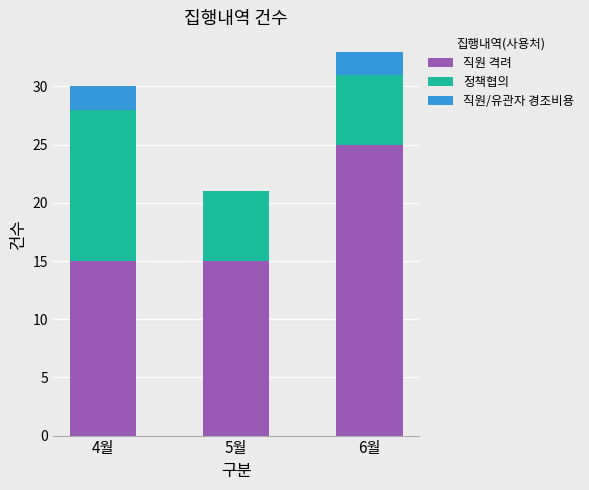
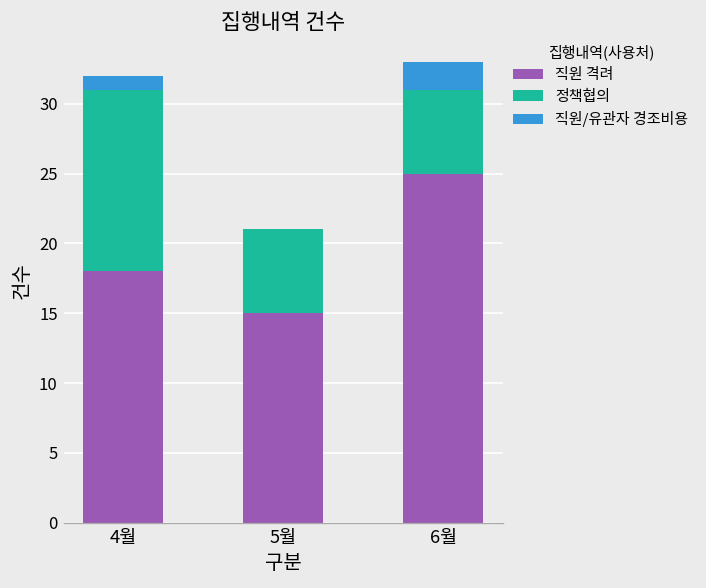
직원 격려, 4월: 15 -> 18
직원/유관자 경조비용, 4월: 2 -> 1
